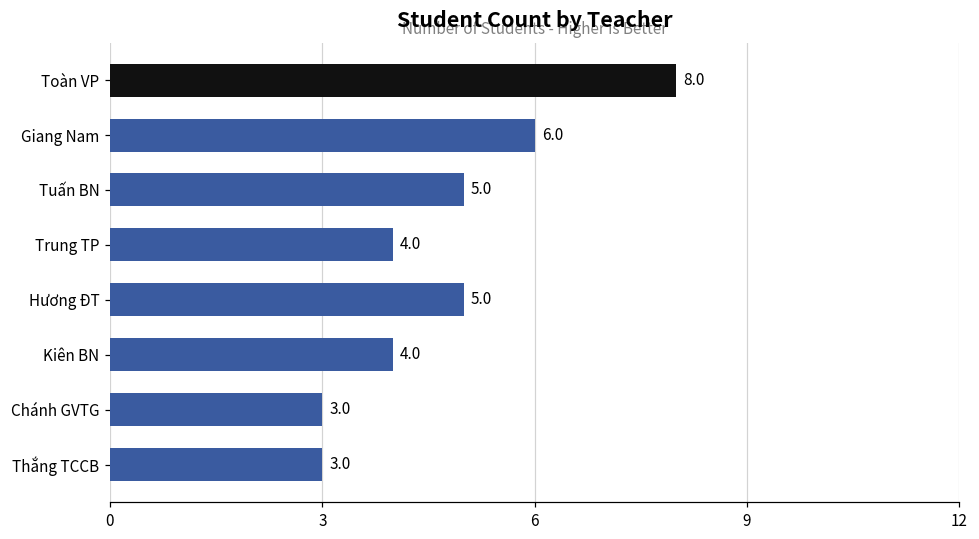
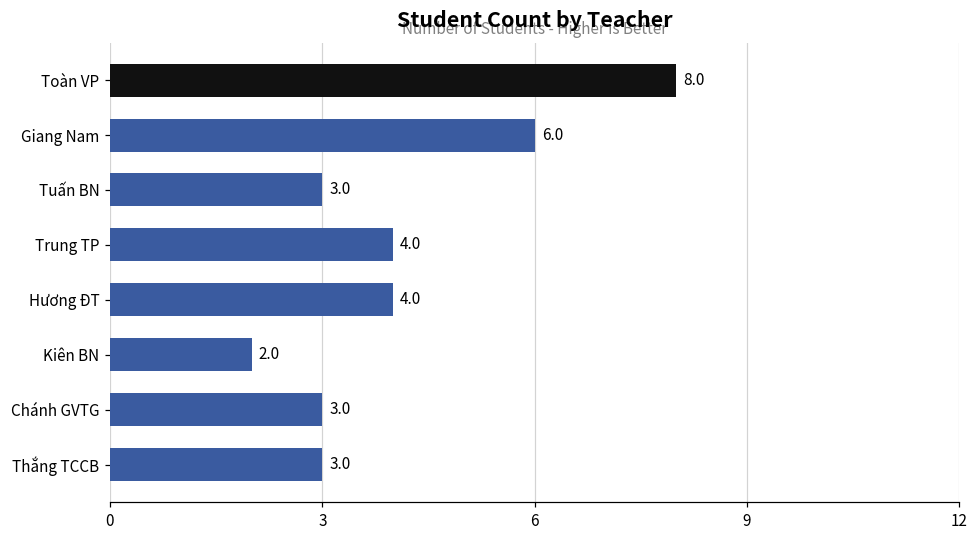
Tuấn BN: 5.0 -> 3.0
Hương ĐT: 5.0 -> 4.0
Kiên BN: 4.0 -> 2.0
